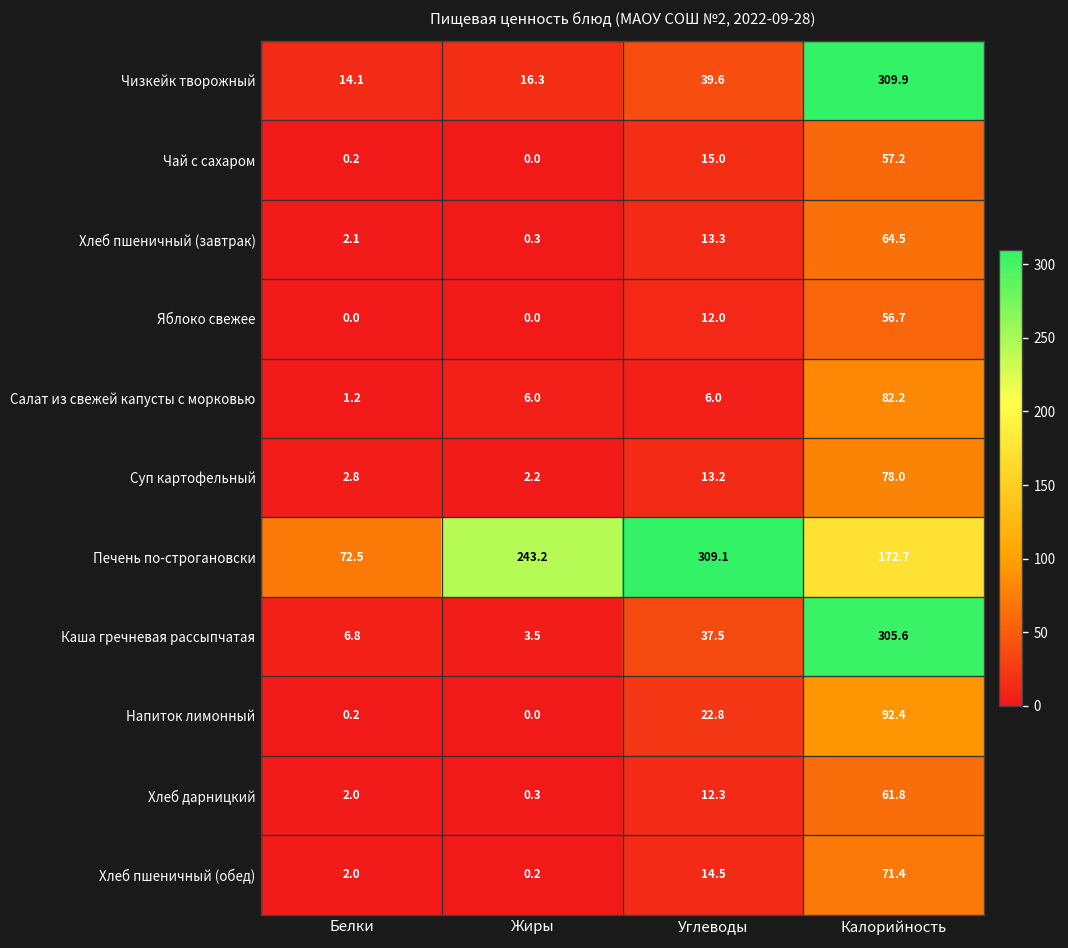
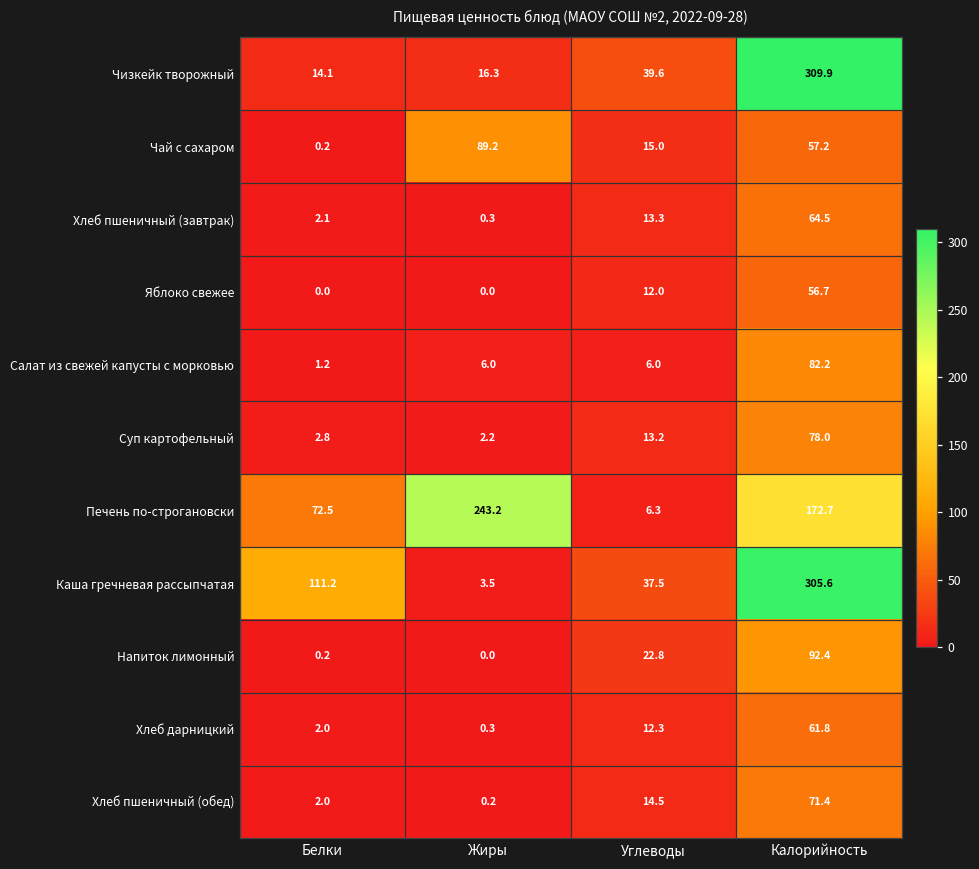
Чай с сахаром, Жиры: 0.0 -> 89.2
Печень по-строгановски, Углеводы: 309.1 -> 6.3
Каша гречневая рассыпчатая, Белки: 6.8 -> 111.2
